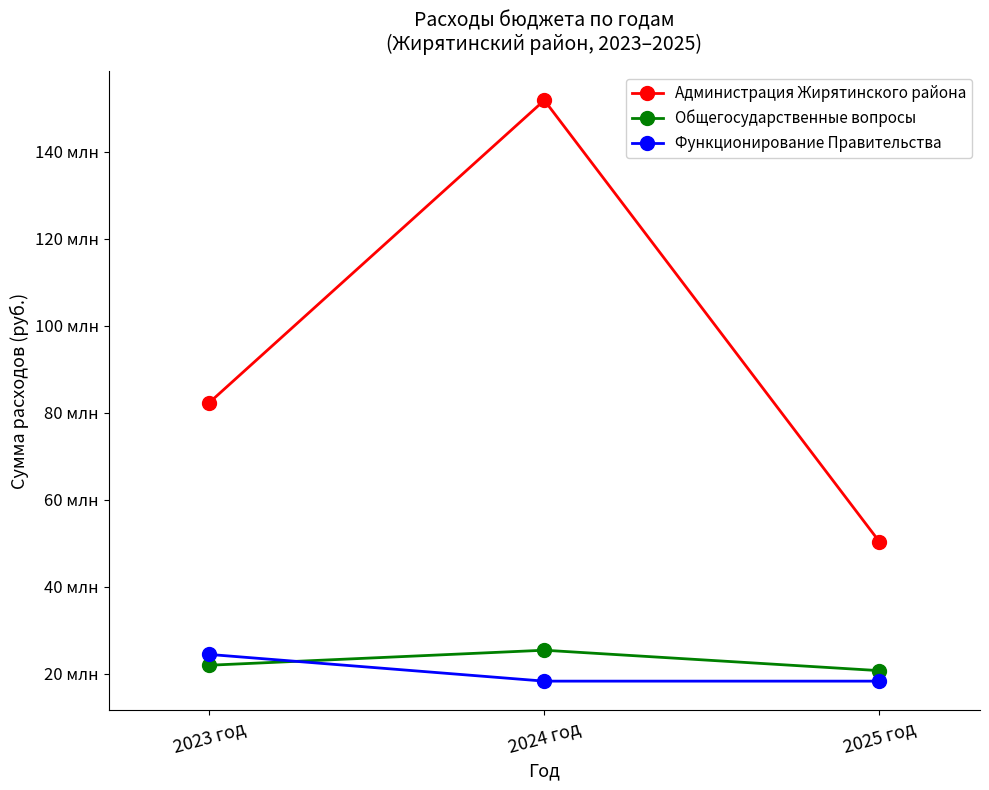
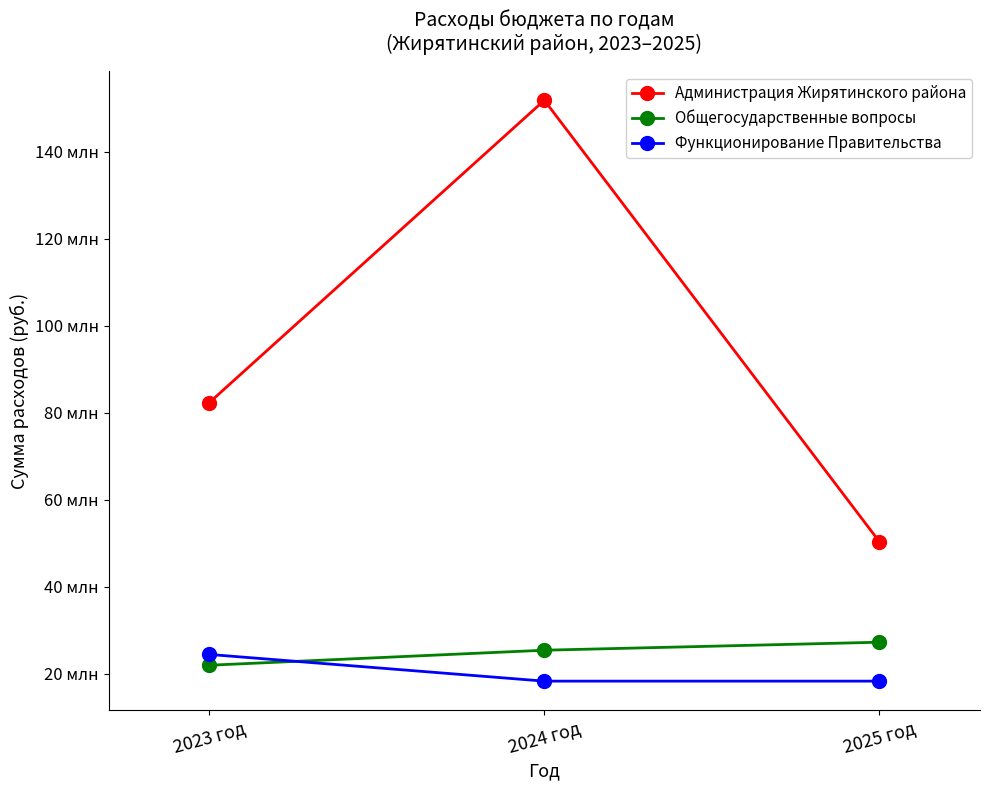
Общегосударственные вопросы, 2025 год: 21 млн -> 27 млн
